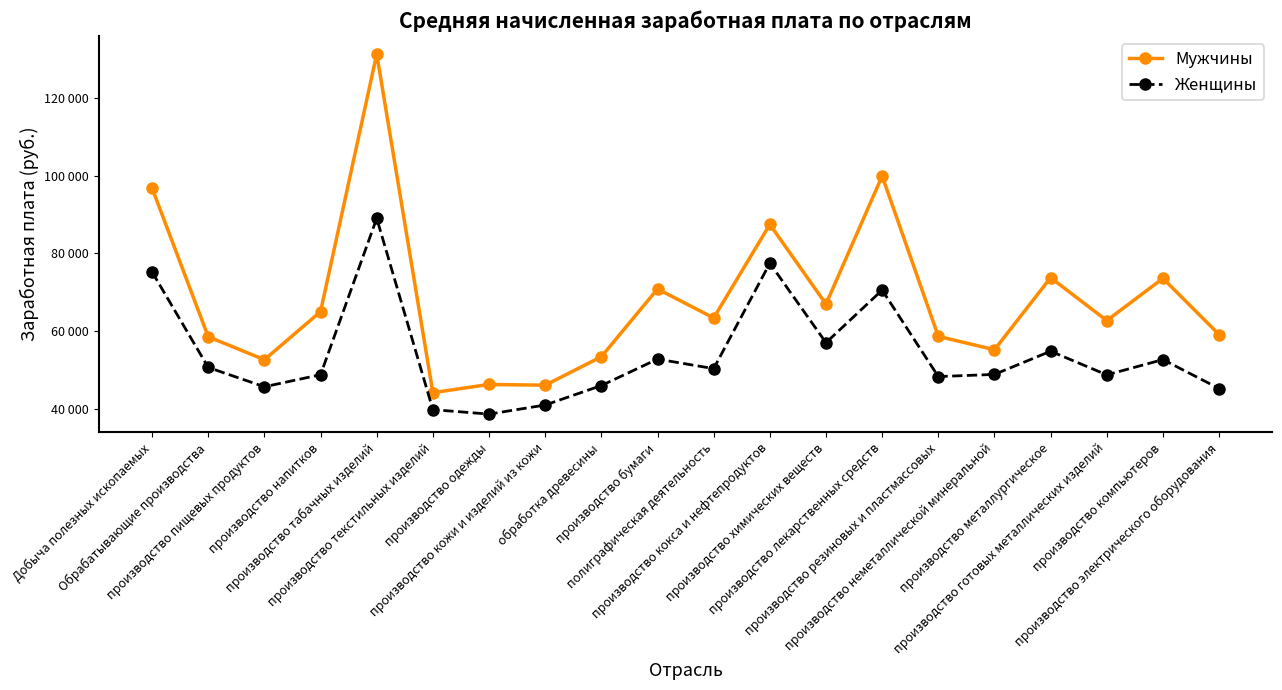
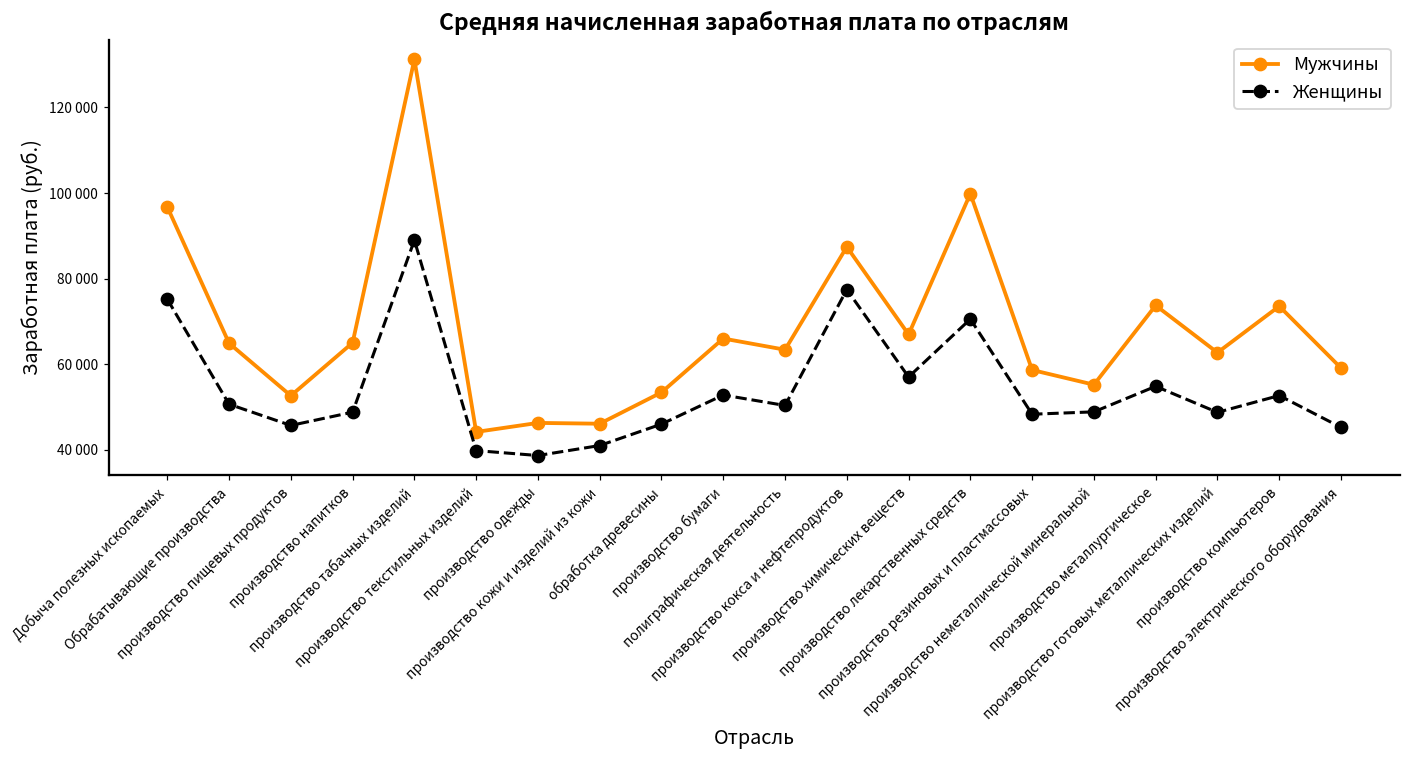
Мужчины, Обрабатывающие производства: 59000 -> 65000
Мужчины, производство бумаги: 71000 -> 66000
